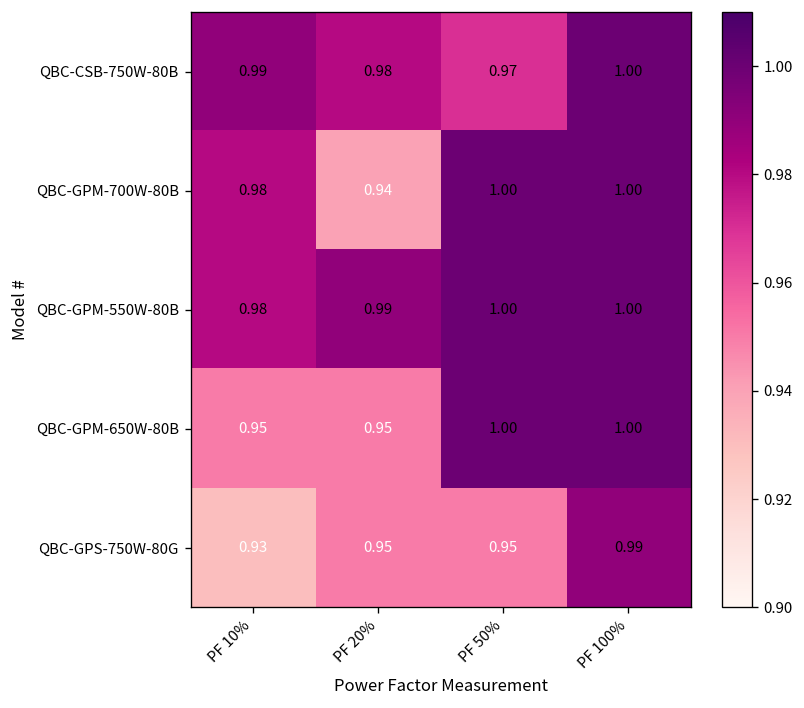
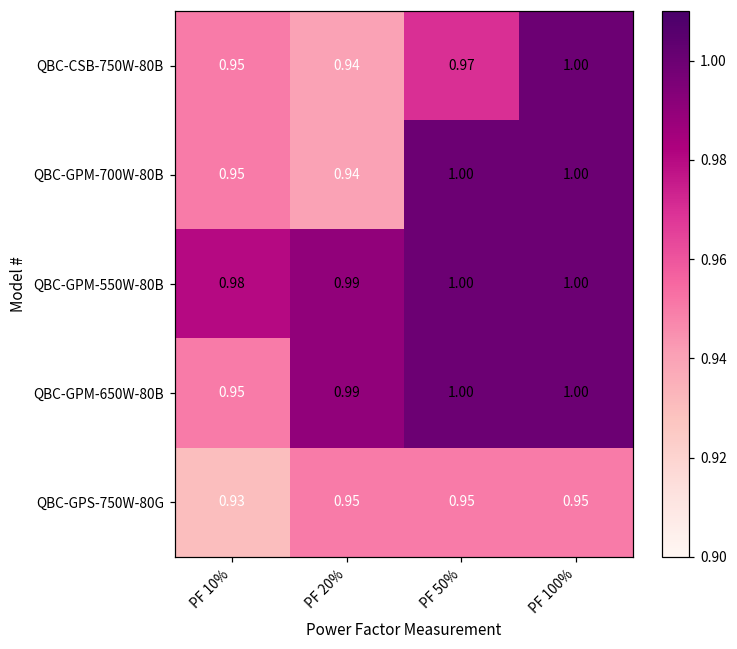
QBC-CSB-750W-80B, PF 10%: 0.99 -> 0.95
QBC-CSB-750W-80B, PF 20%: 0.98 -> 0.94
QBC-GPM-700W-80B, PF 10%: 0.98 -> 0.95
QBC-GPM-650W-80B, PF 20%: 0.95 -> 0.99
QBC-GPS-750W-80G, PF 100%: 0.99 -> 0.95
